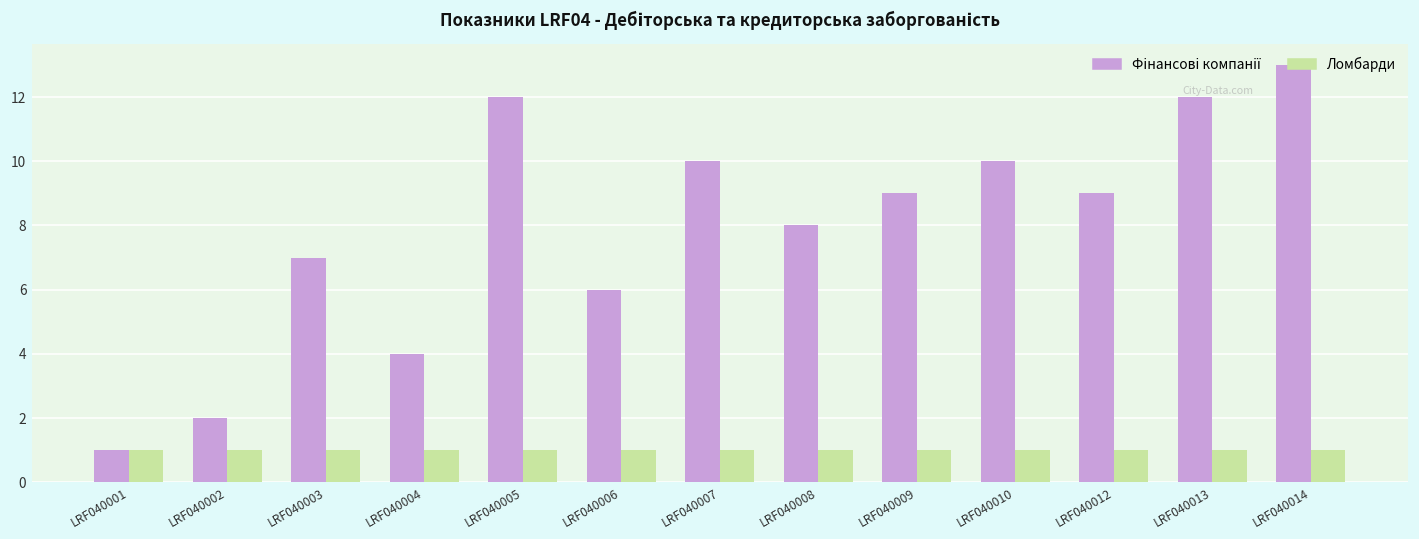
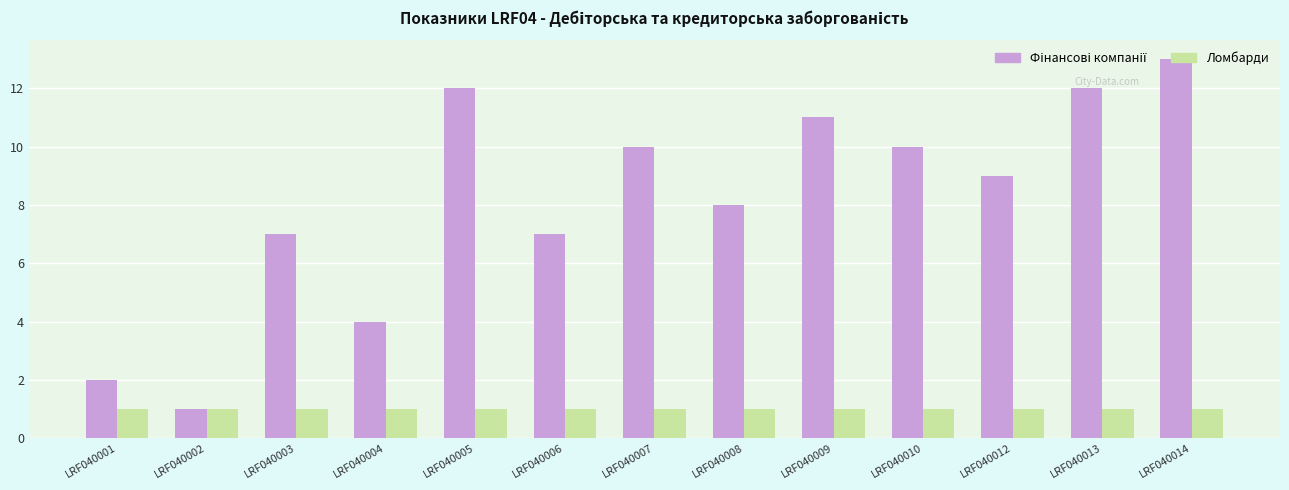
Фінансові компанії, LRF040001: 1 -> 2
Фінансові компанії, LRF040002: 2 -> 1
Фінансові компанії, LRF040006: 6 -> 7
Фінансові компанії, LRF040009: 9 -> 11
